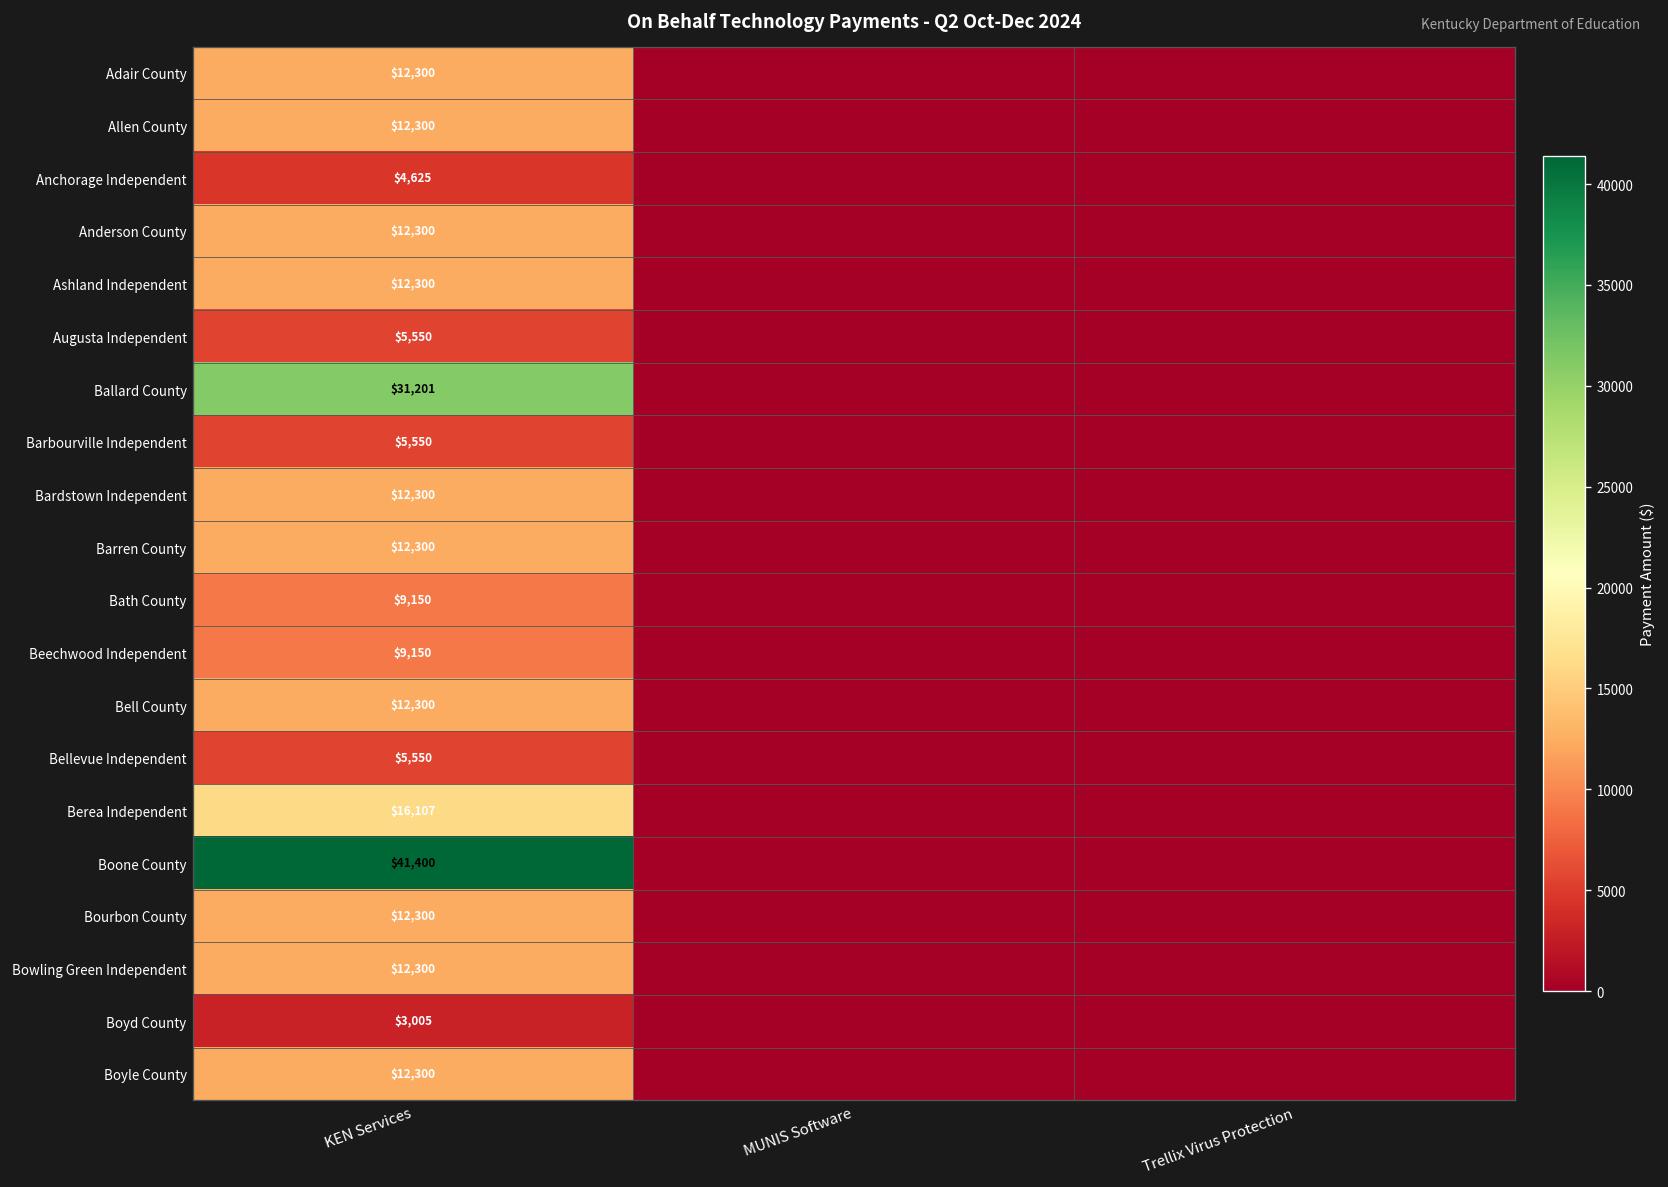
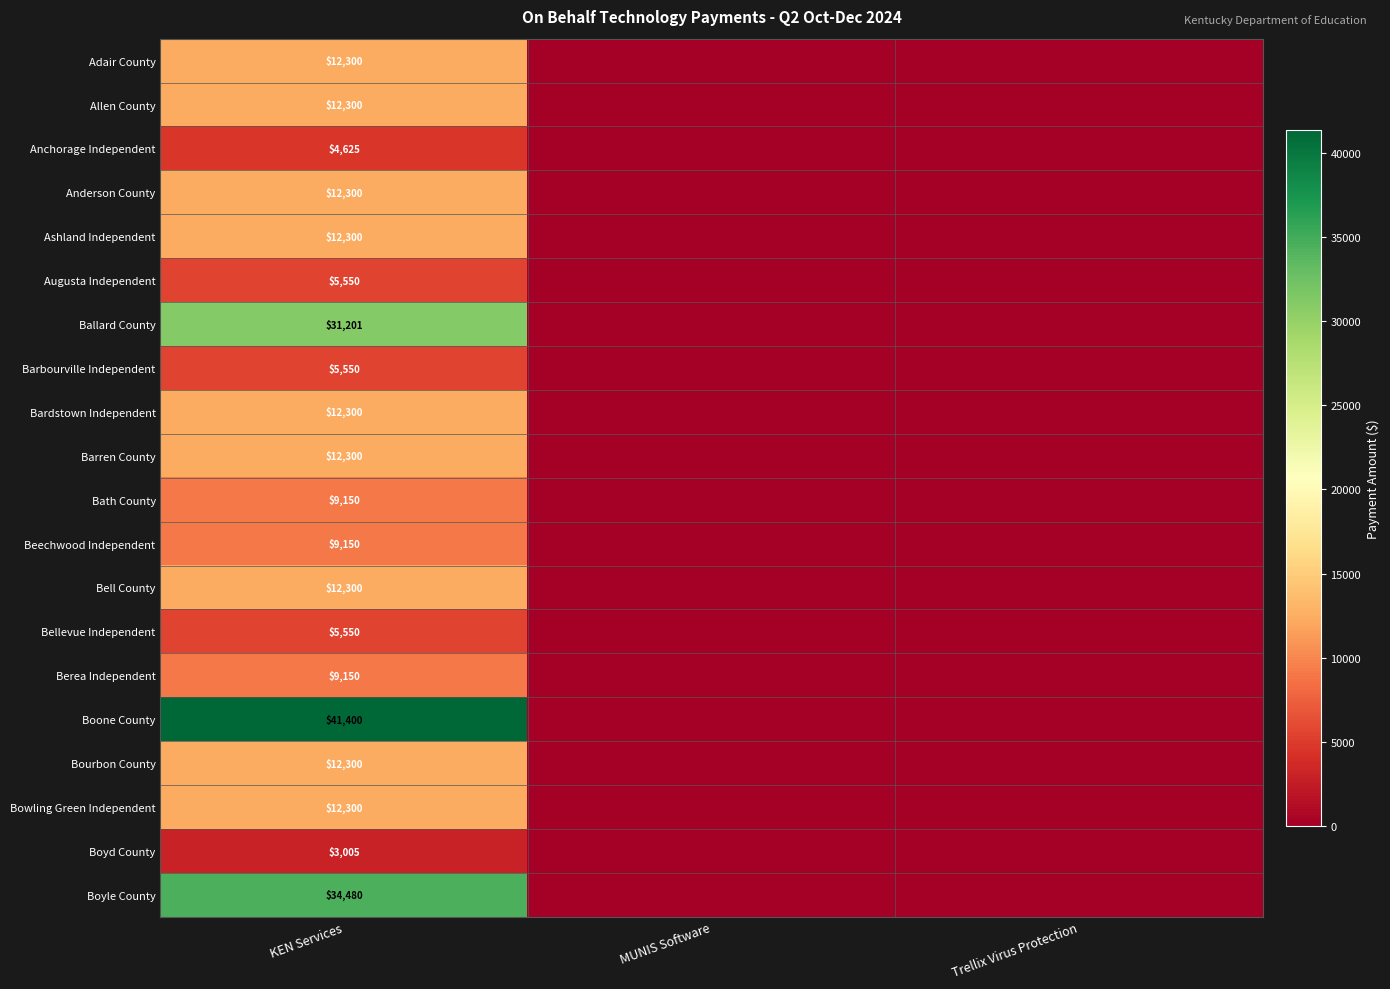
Berea Independent, KEN Services: $16,107 -> $9,150
Boyle County, KEN Services: $12,300 -> $34,480
